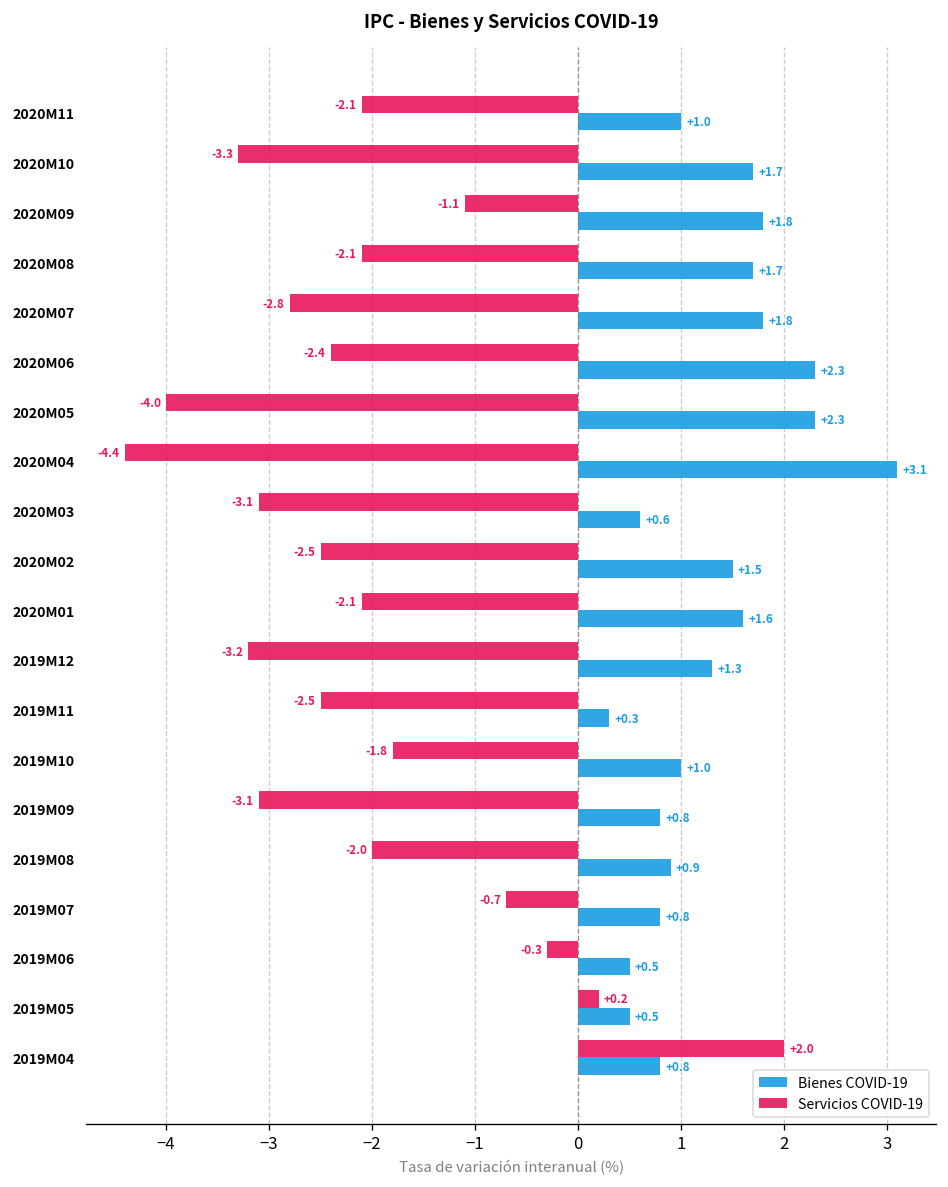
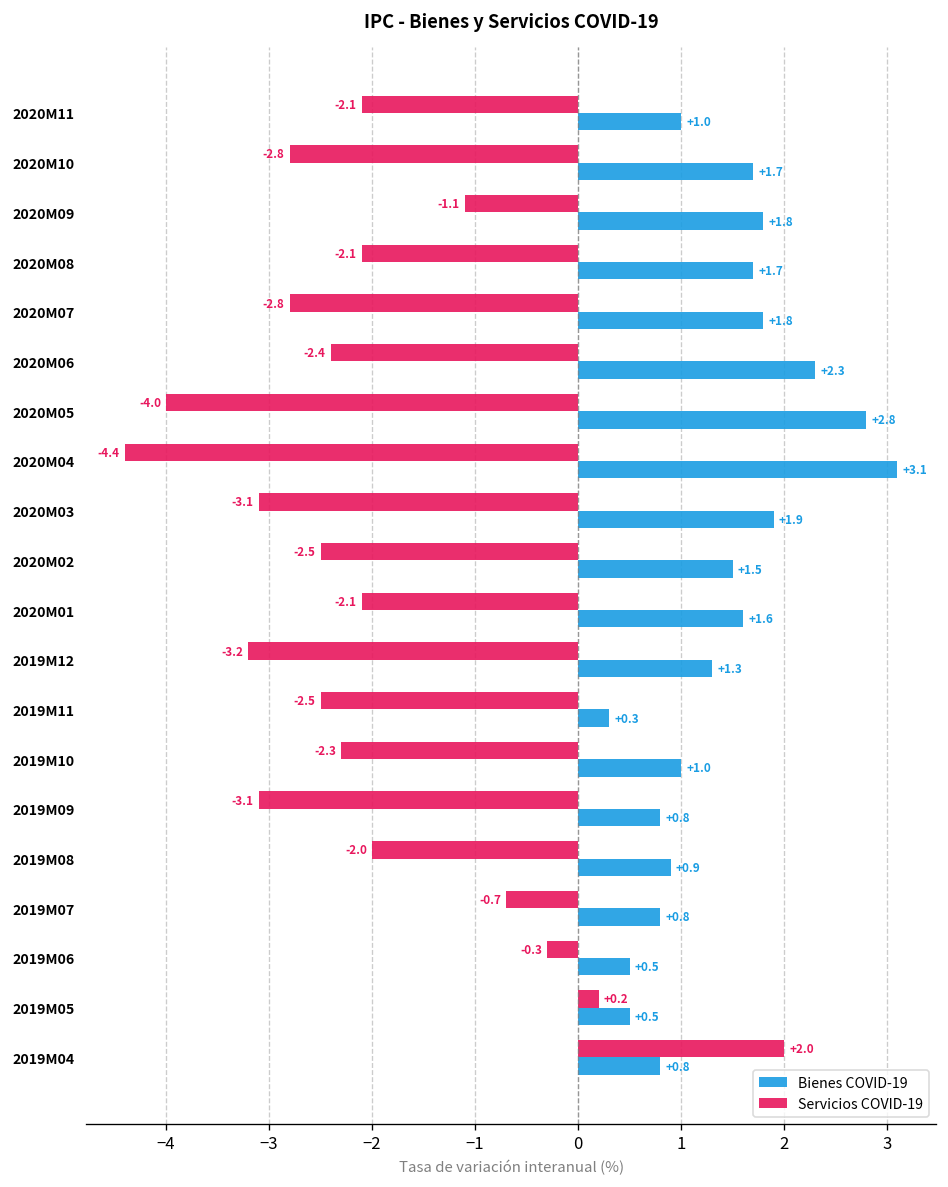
Servicios COVID-19, 2020M10: -3.3 -> -2.8
Bienes COVID-19, 2020M05: +2.3 -> +2.8
Bienes COVID-19, 2020M03: +0.6 -> +1.9
Servicios COVID-19, 2019M10: -1.8 -> -2.3
